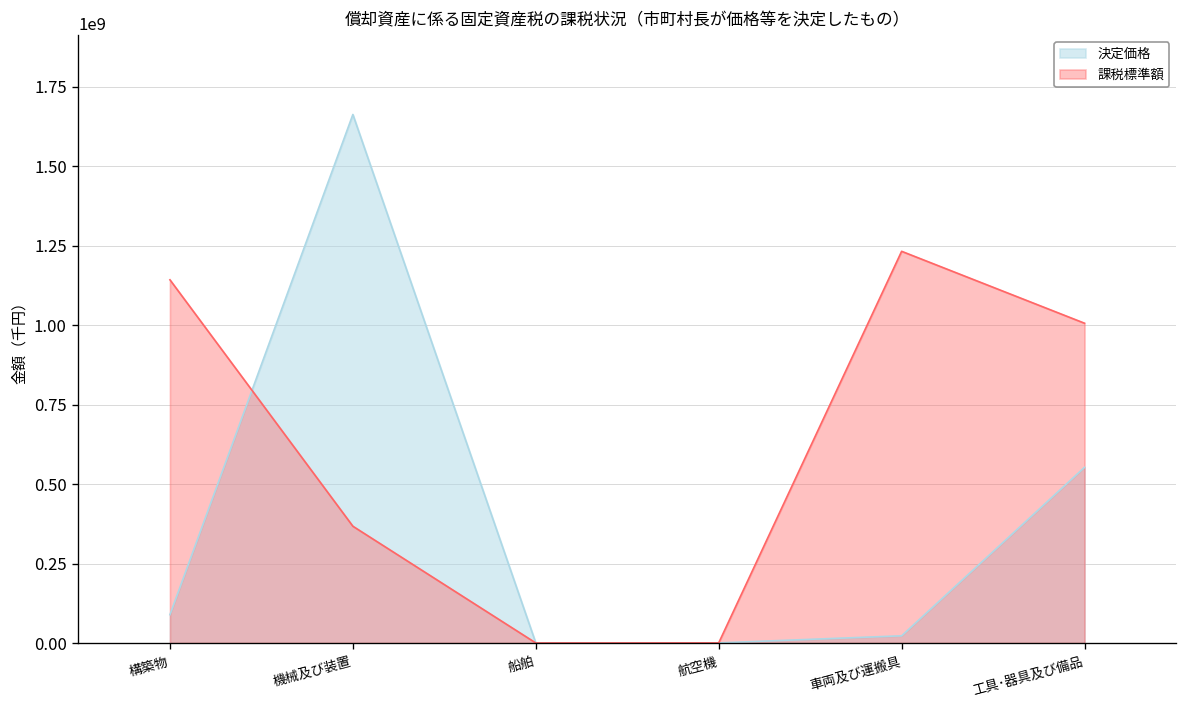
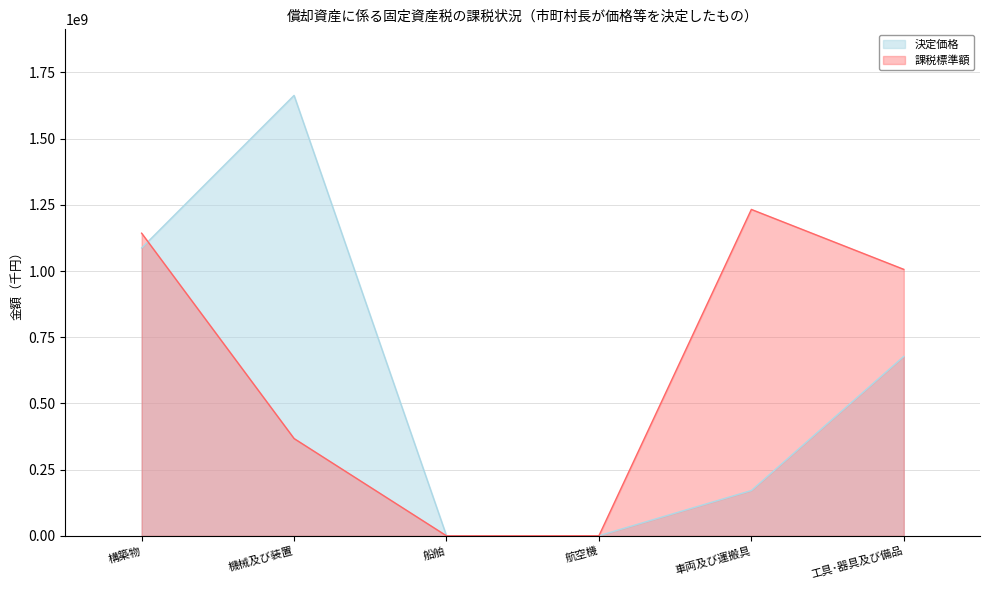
決定価格, 構築物: 90000000 -> 1090000000
決定価格, 車両及び運搬具: 20000000 -> 170000000
決定価格, 工具･器具及び備品: 550000000 -> 680000000
